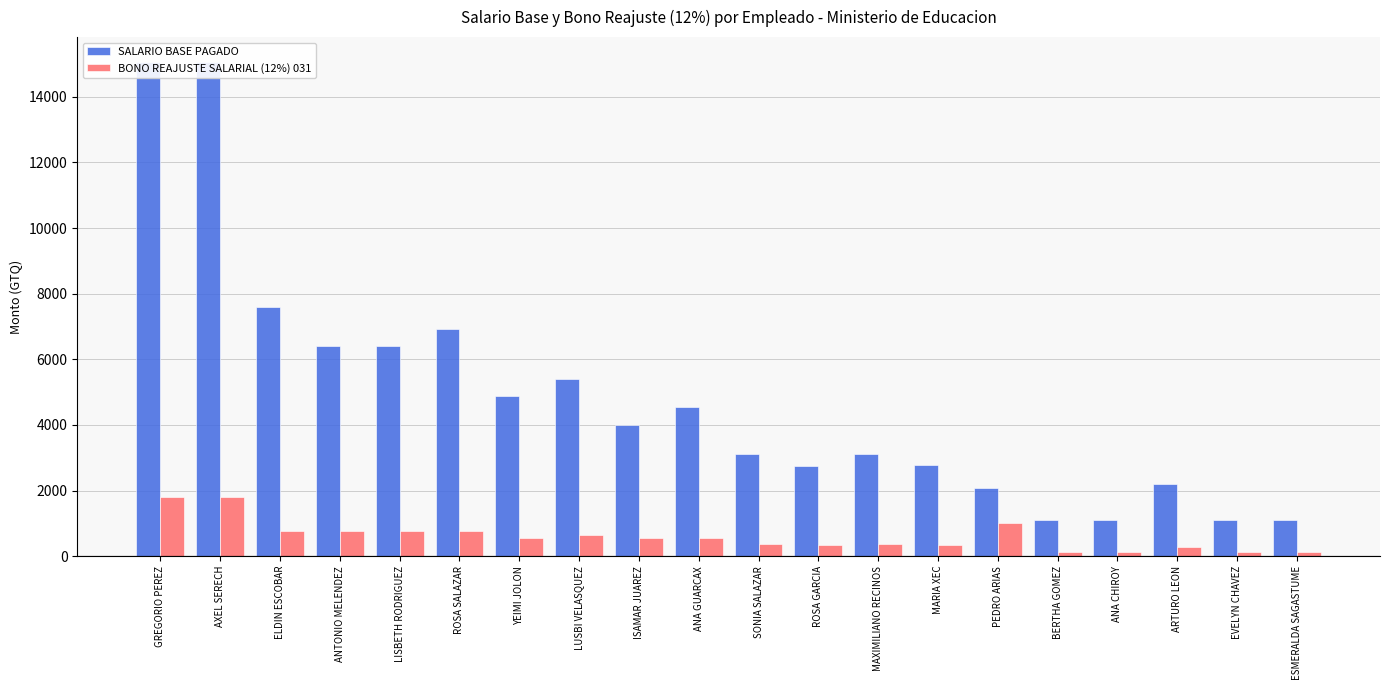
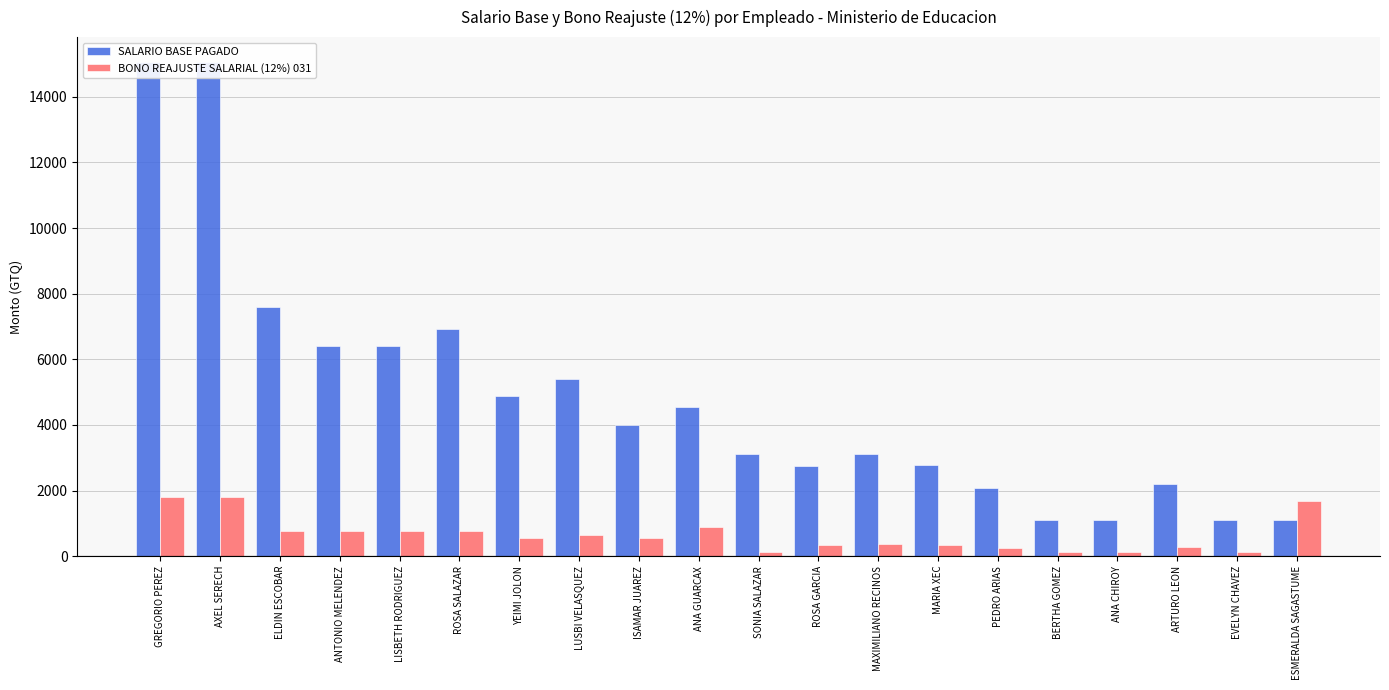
BONO REAJUSTE SALARIAL (12%) 031, ANA GUARCAX: 500 -> 900
BONO REAJUSTE SALARIAL (12%) 031, SONIA SALAZAR: 400 -> 100
BONO REAJUSTE SALARIAL (12%) 031, PEDRO ARIAS: 1000 -> 200
BONO REAJUSTE SALARIAL (12%) 031, ESMERALDA SAGASTUME: 100 -> 1700
